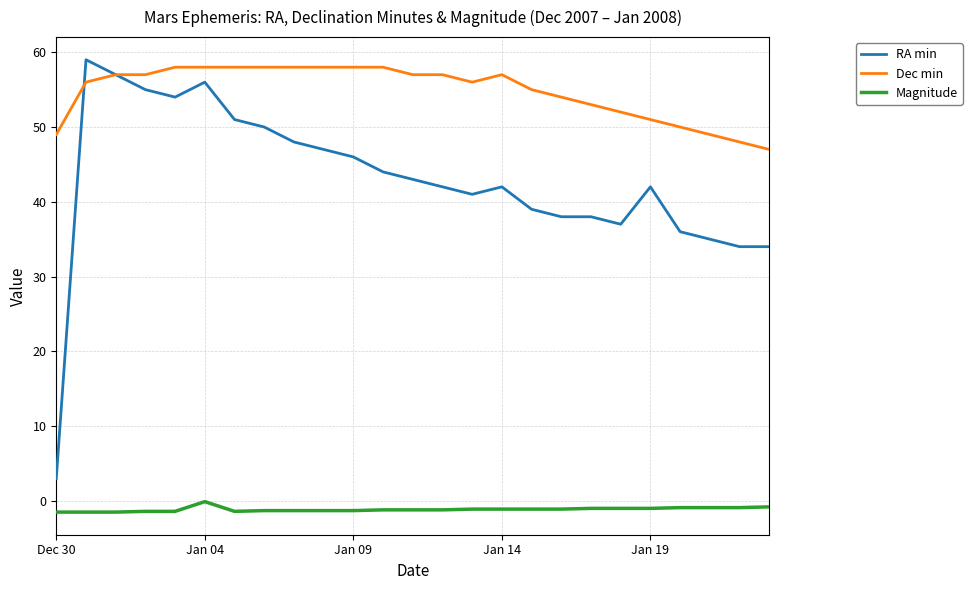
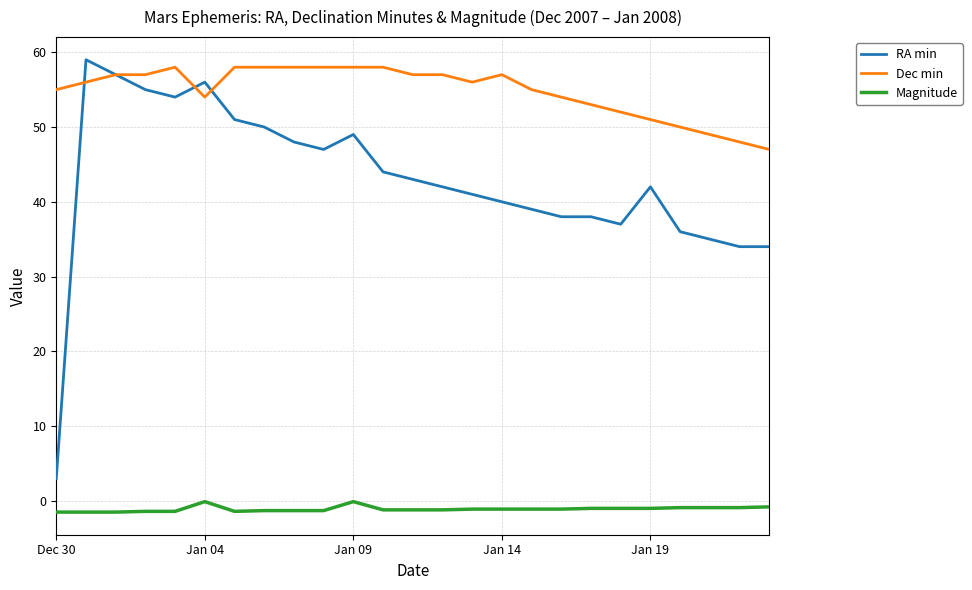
Dec min, Dec 30: 49 -> 55
Dec min, Jan 04: 58 -> 54
RA min, Jan 09: 46 -> 49
Magnitude, Jan 09: -1 -> 0
RA min, Jan 14: 42 -> 40
